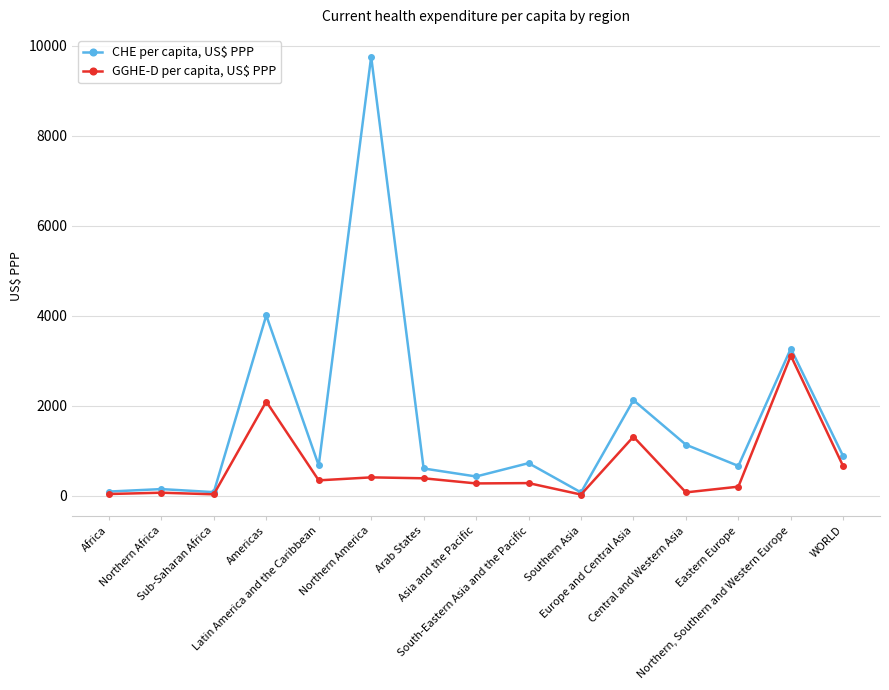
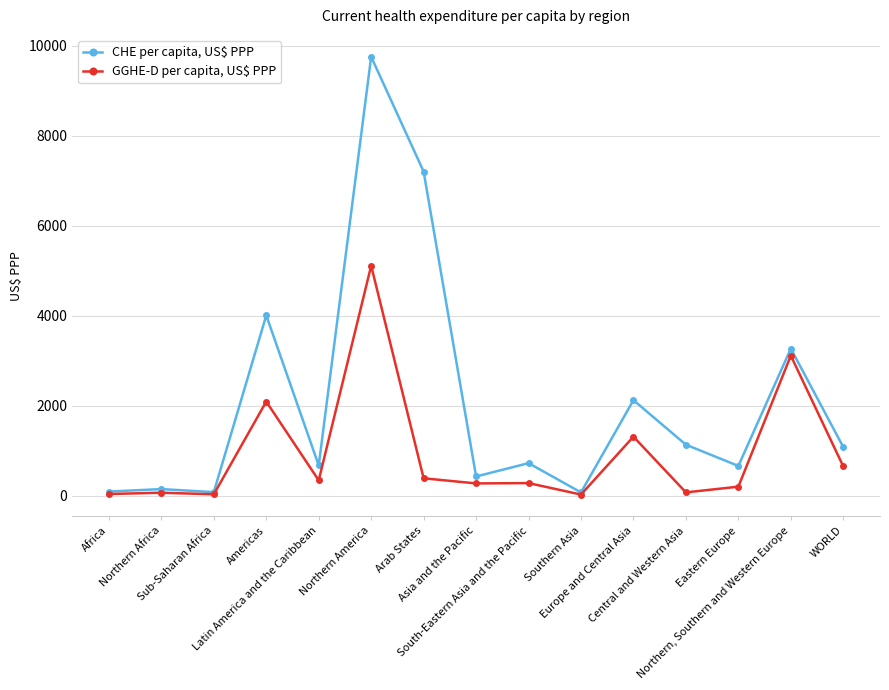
GGHE-D per capita, US$ PPP, Northern America: 400 -> 5100
CHE per capita, US$ PPP, Arab States: 600 -> 7200
CHE per capita, US$ PPP, WORLD: 900 -> 1100
